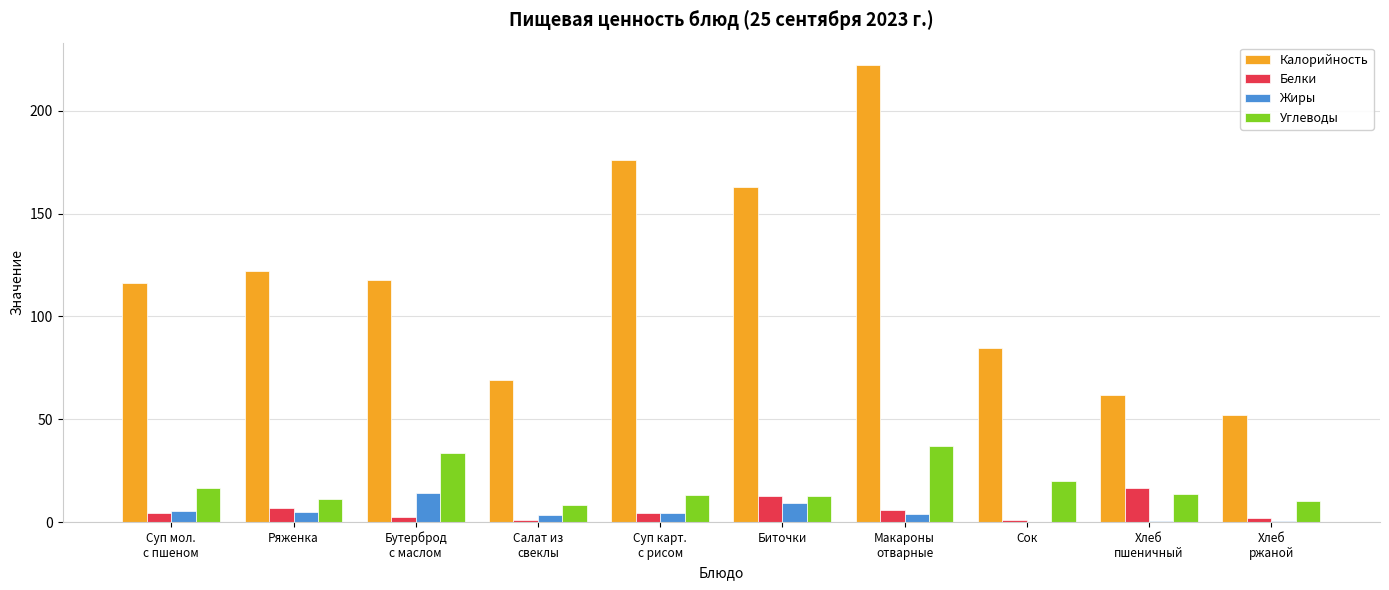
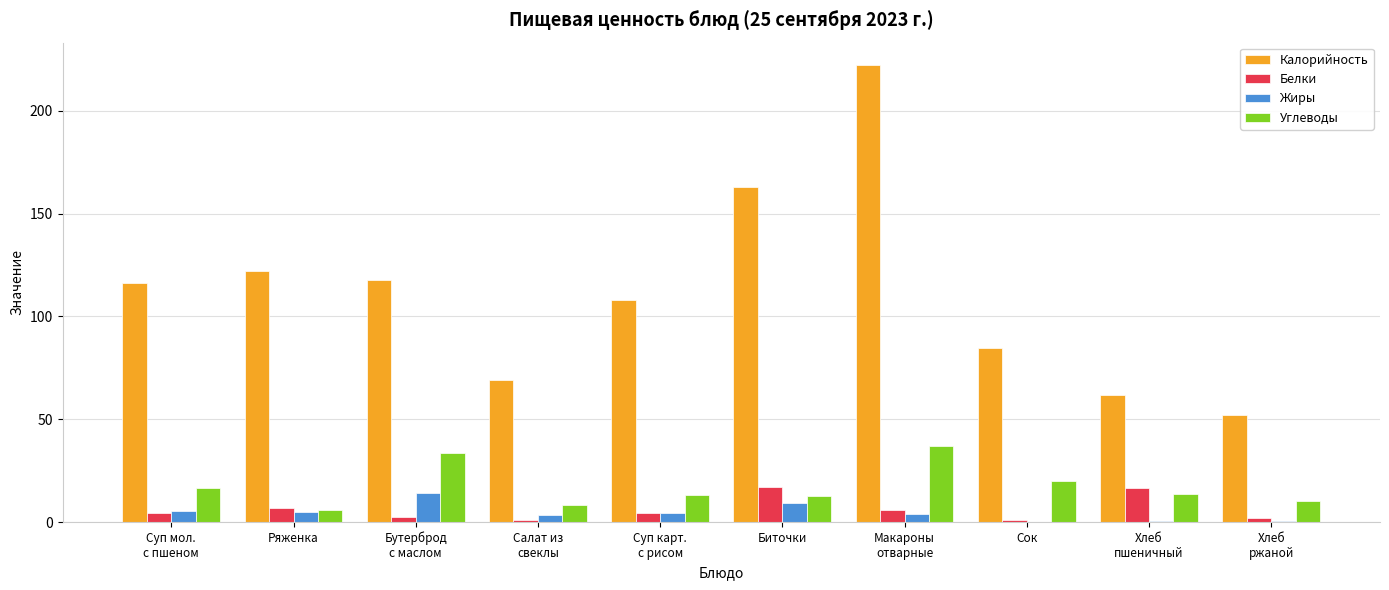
Углеводы, Ряженка: 11 -> 6
Калорийность, Суп карт. с рисом: 176 -> 108
Белки, Биточки: 12 -> 17
